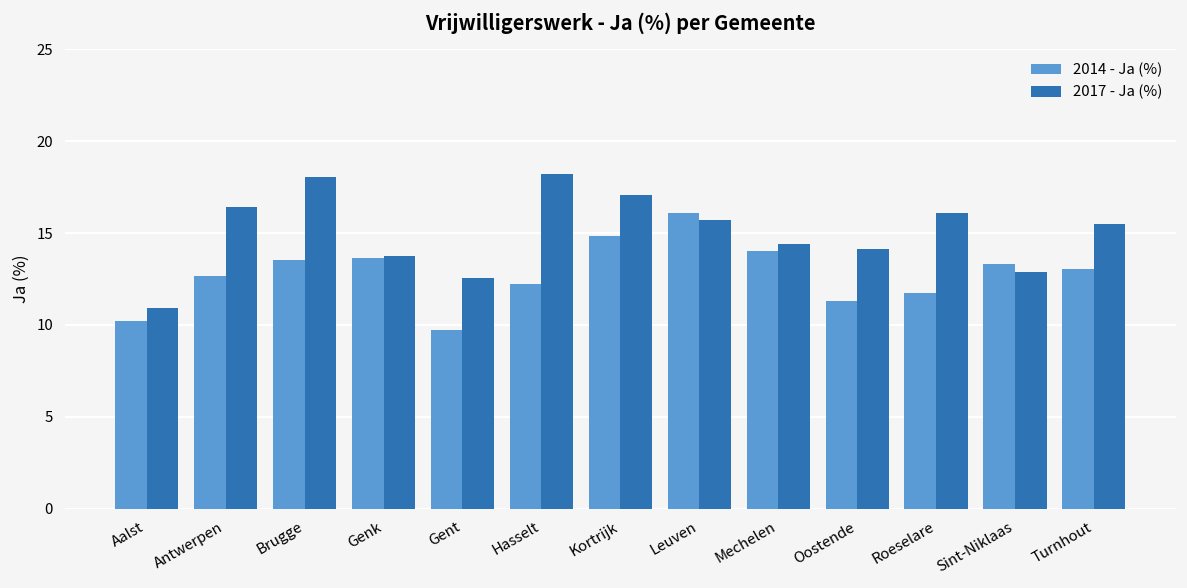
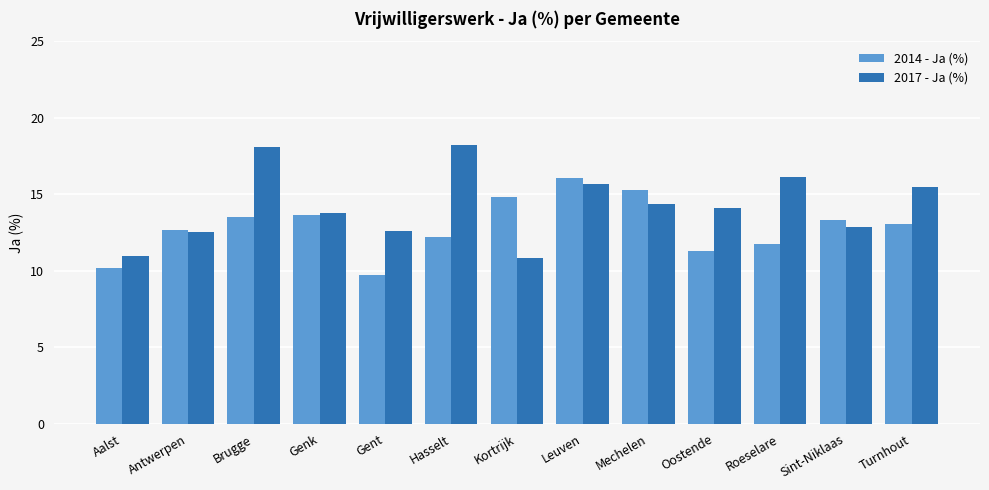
2017 - Ja (%), Antwerpen: 16.4 -> 12.6
2017 - Ja (%), Kortrijk: 17.1 -> 10.8
2014 - Ja (%), Mechelen: 14.0 -> 15.3
